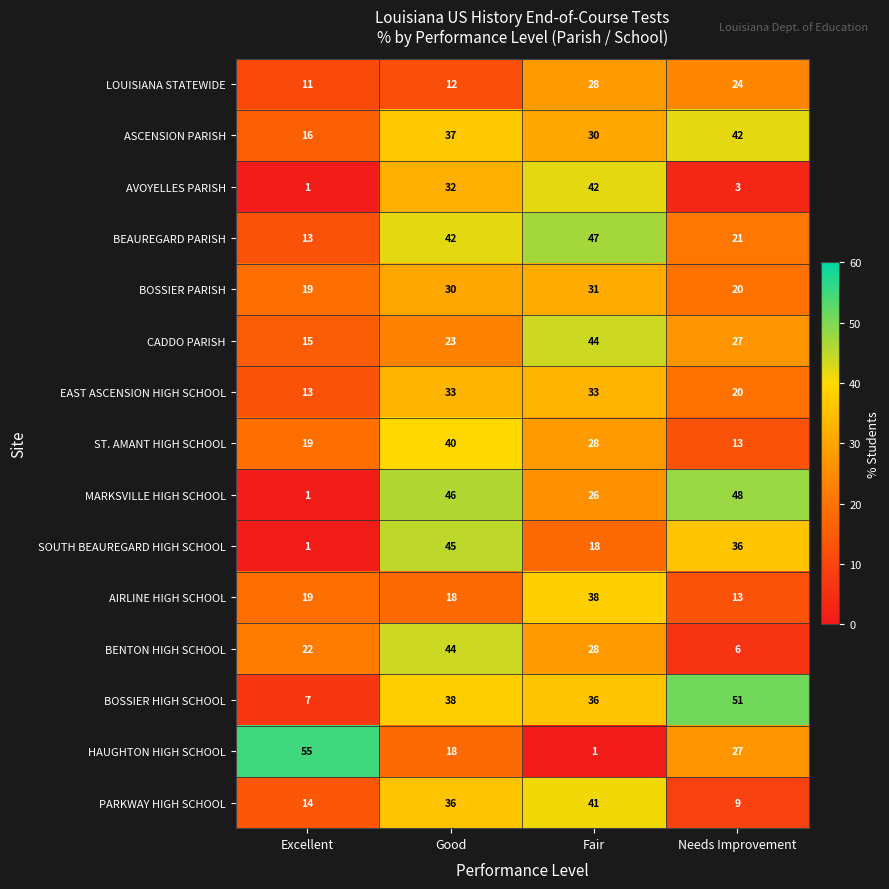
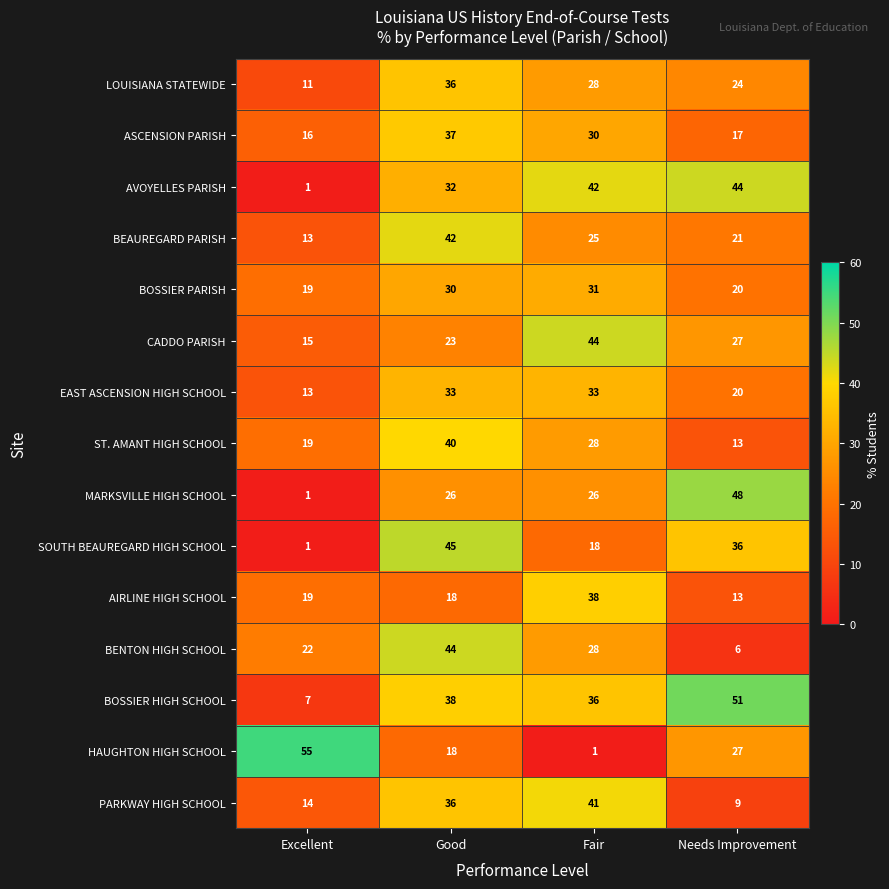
LOUISIANA STATEWIDE, Good: 12 -> 36
ASCENSION PARISH, Needs Improvement: 42 -> 17
AVOYELLES PARISH, Needs Improvement: 3 -> 44
BEAUREGARD PARISH, Fair: 47 -> 25
MARKSVILLE HIGH SCHOOL, Good: 46 -> 26
